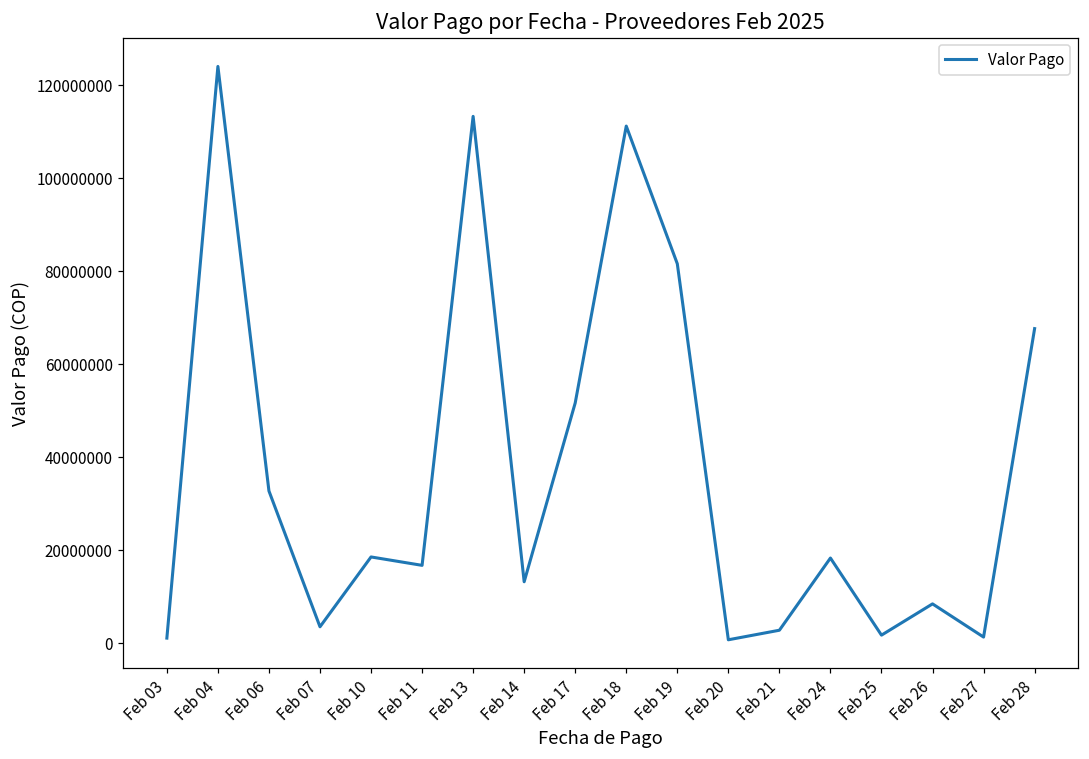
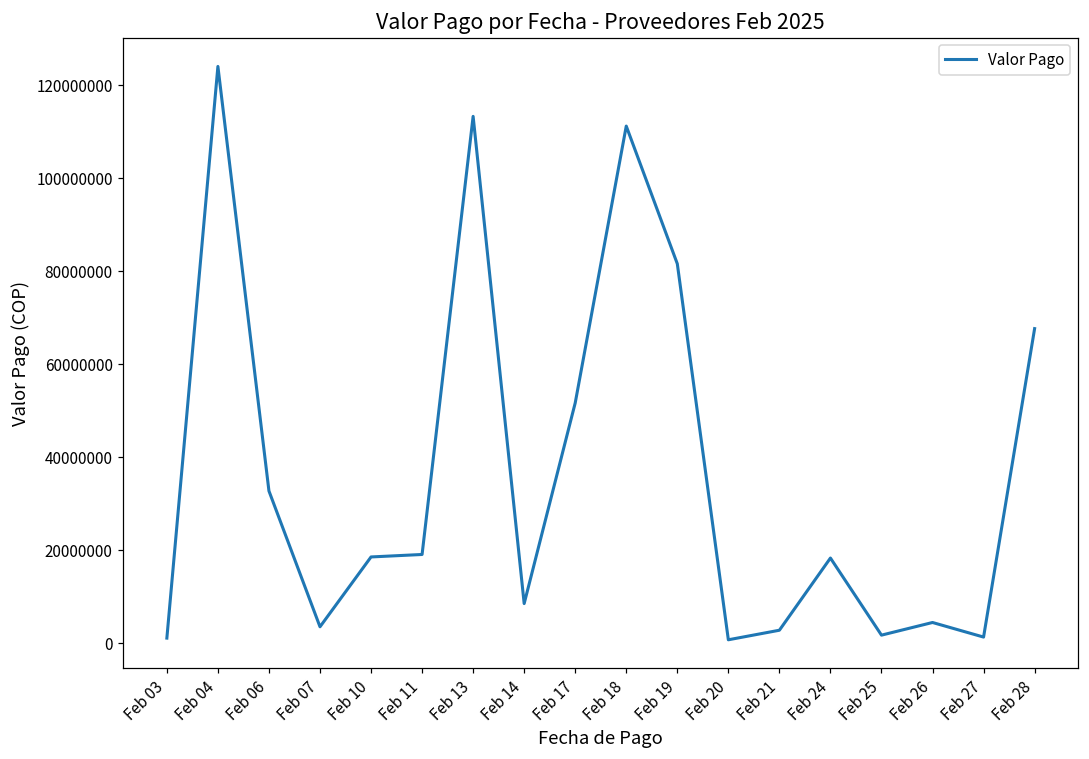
Feb 11: 17000000 -> 19000000
Feb 14: 13000000 -> 9000000
Feb 26: 8000000 -> 4000000
